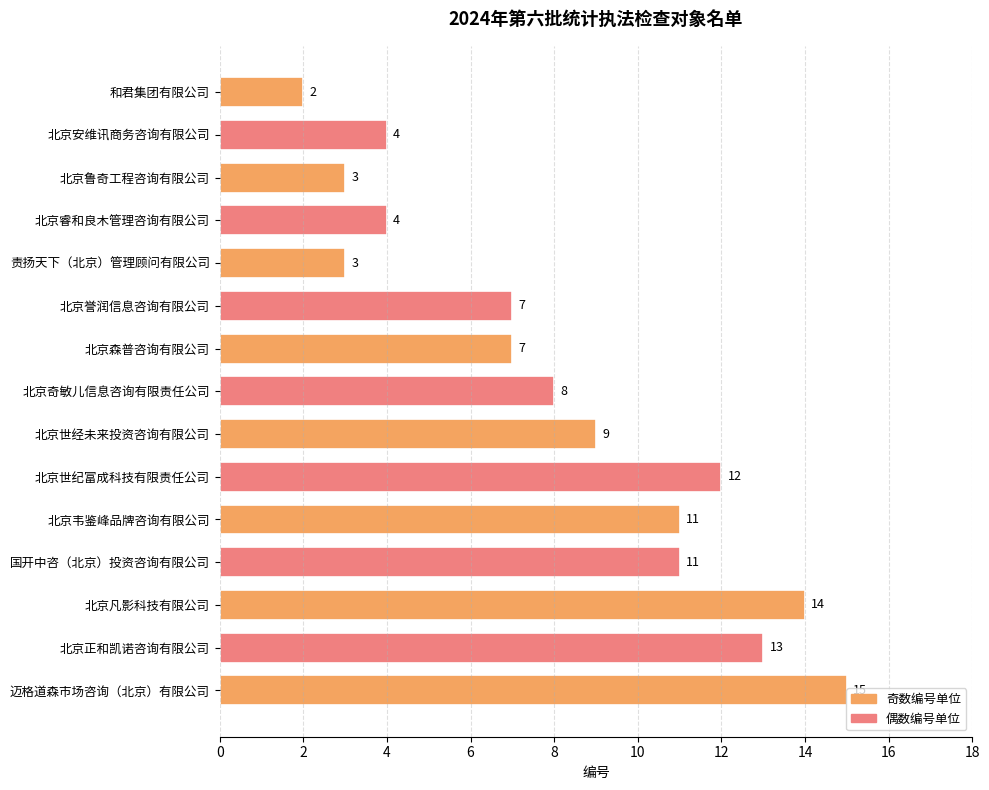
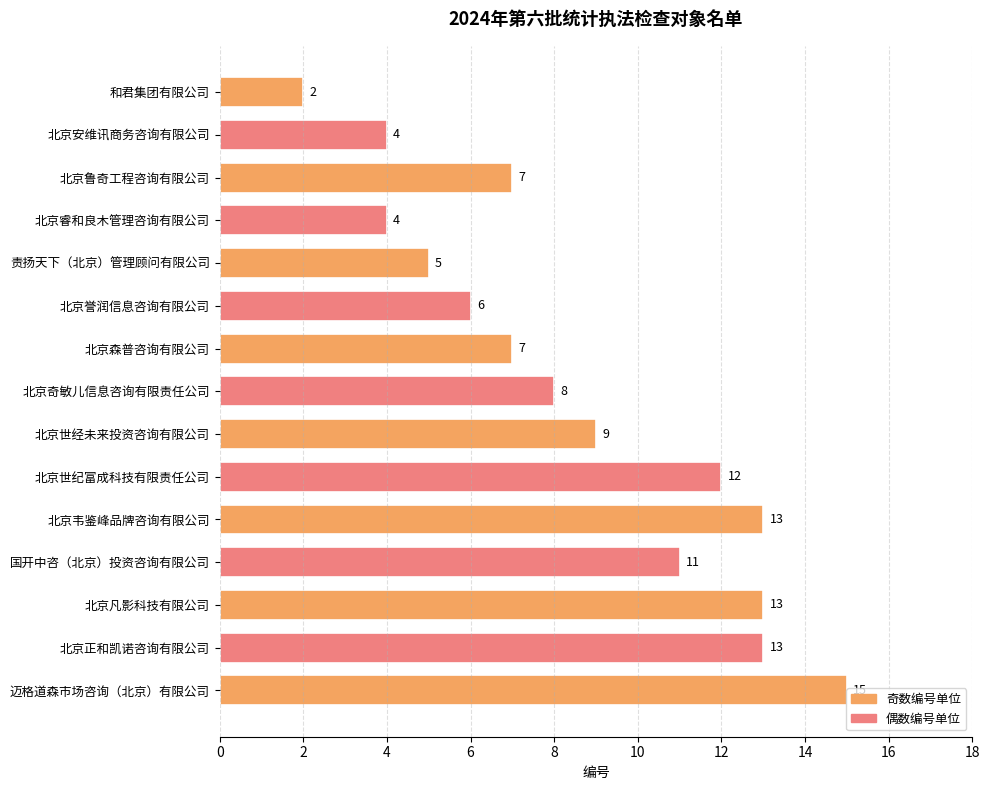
北京鲁奇工程咨询有限公司: 3 -> 7
责扬天下（北京）管理顾问有限公司: 3 -> 5
北京誉润信息咨询有限公司: 7 -> 6
北京韦鉴峰品牌咨询有限公司: 11 -> 13
北京凡影科技有限公司: 14 -> 13
